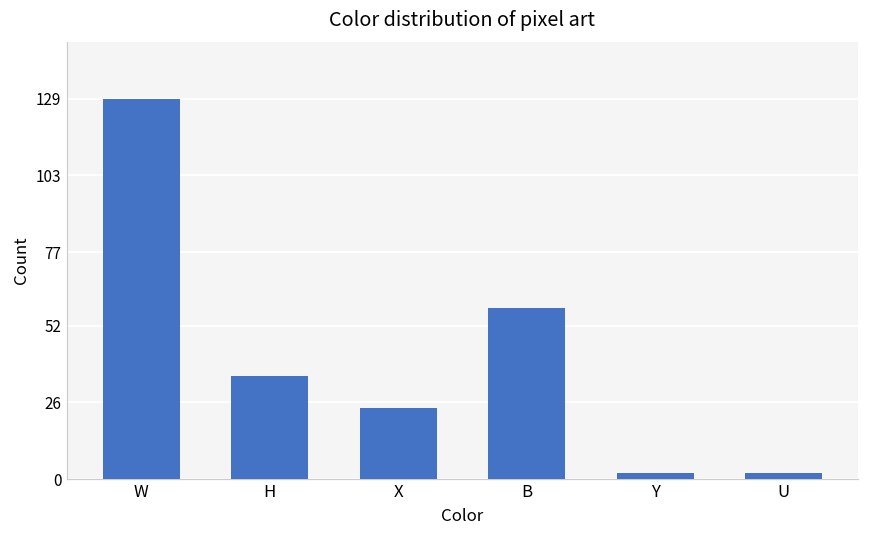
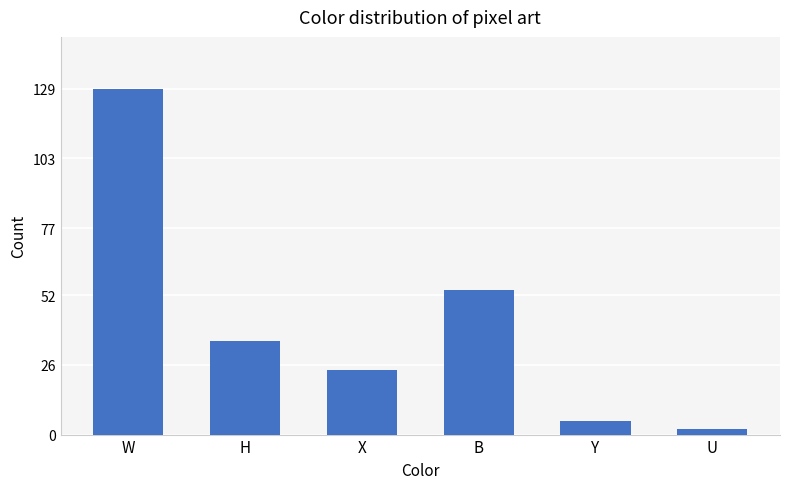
B: 58 -> 54
Y: 2 -> 5
